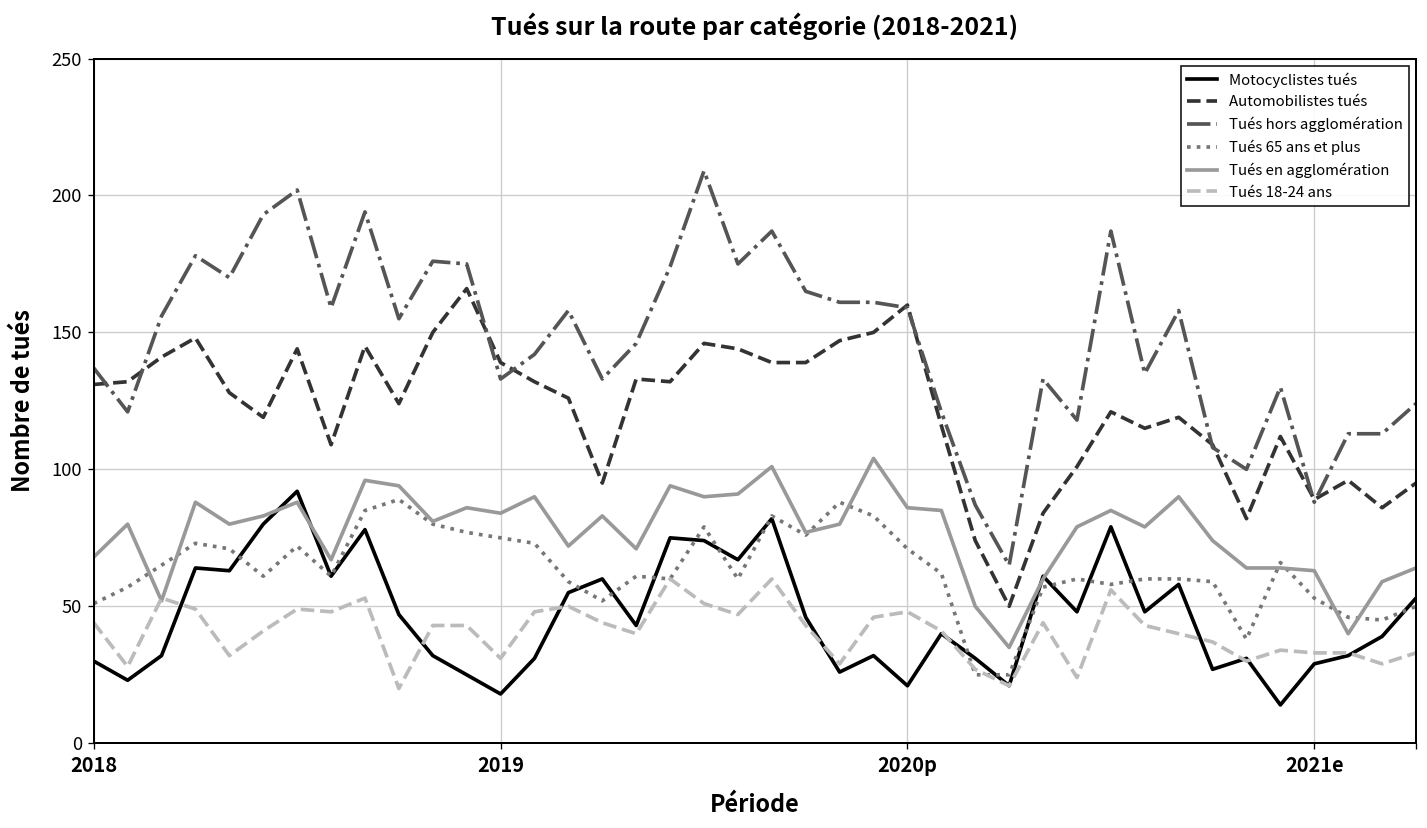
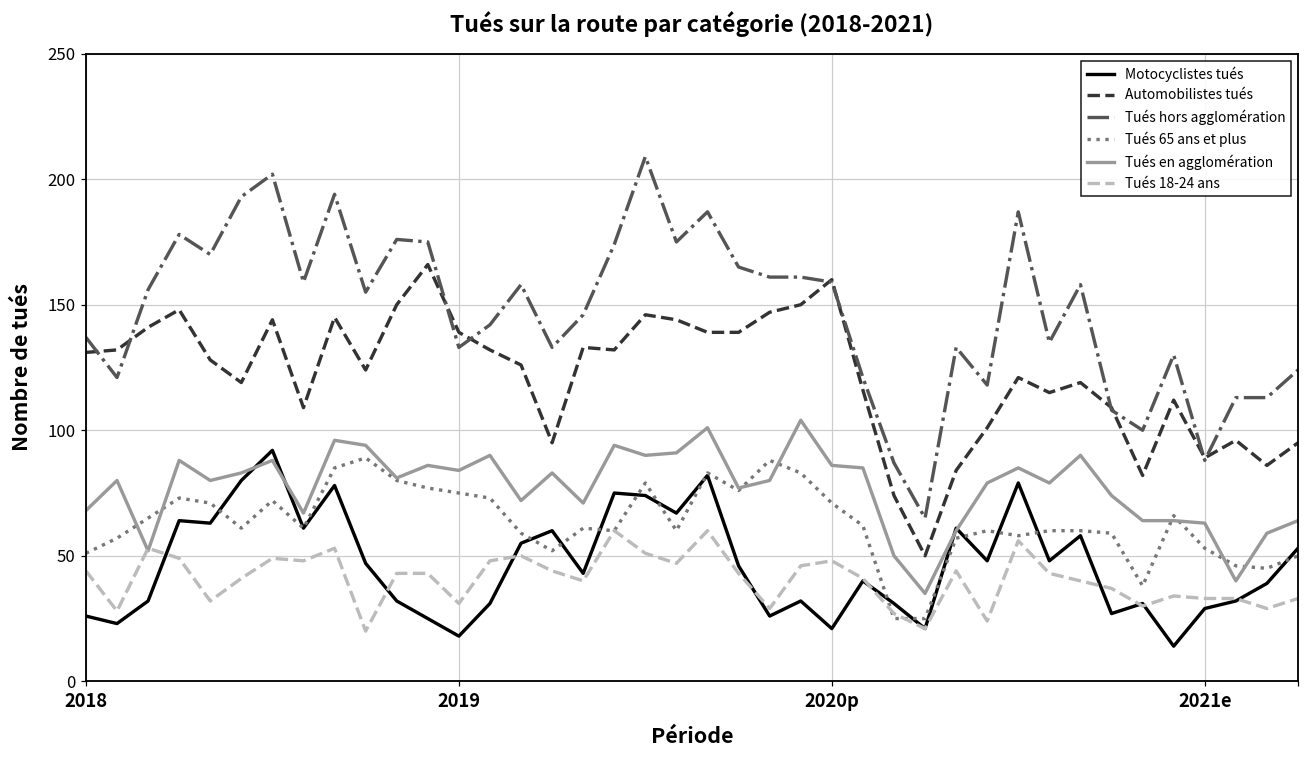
Motocyclistes tués, 2018: 30 -> 26
